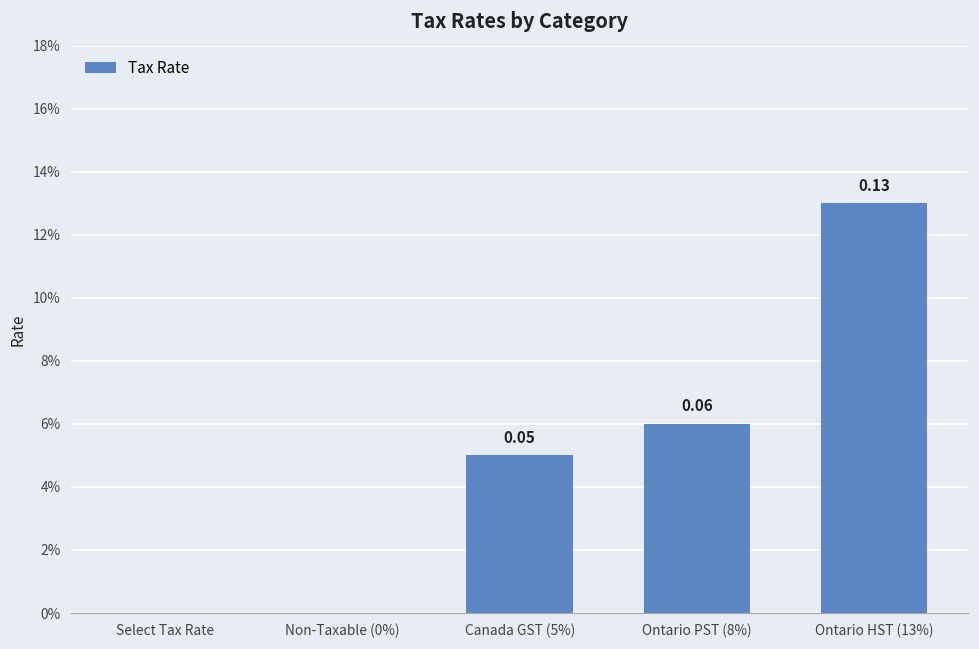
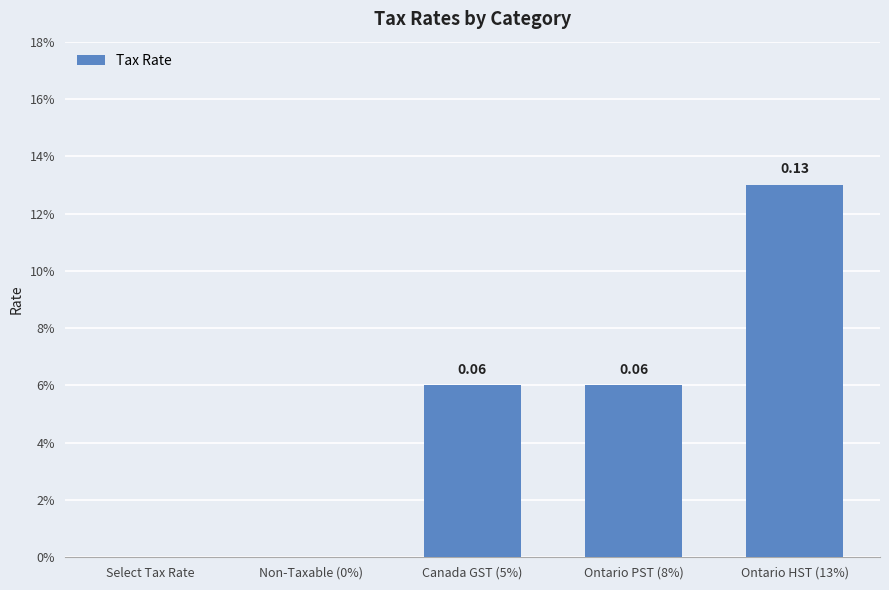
Canada GST (5%): 0.05 -> 0.06
